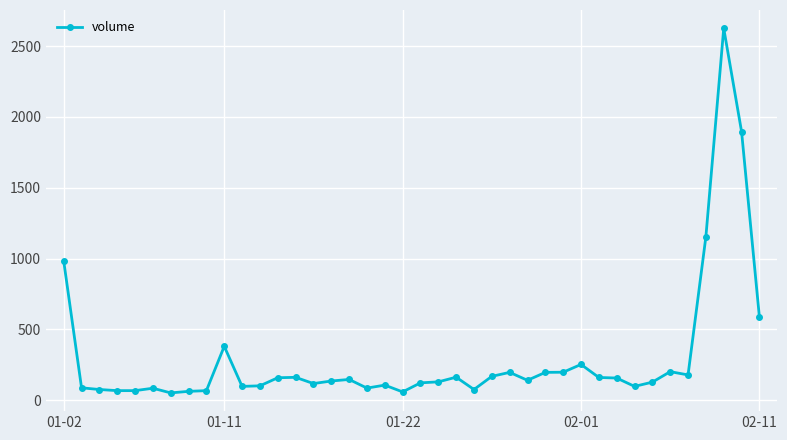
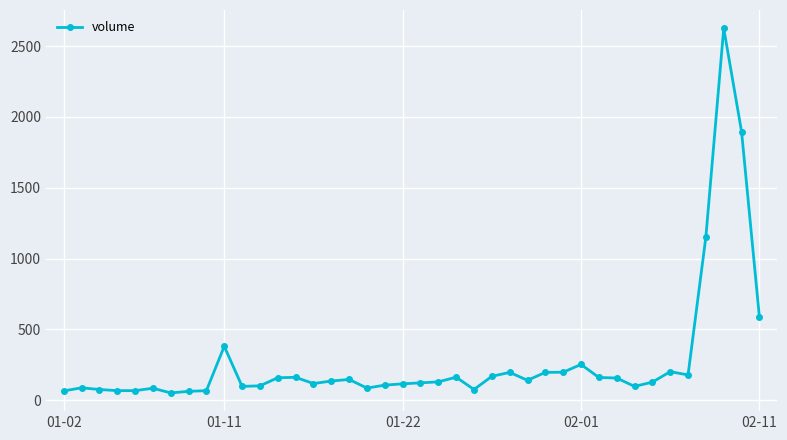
01-02: 980 -> 70
01-22: 60 -> 120
